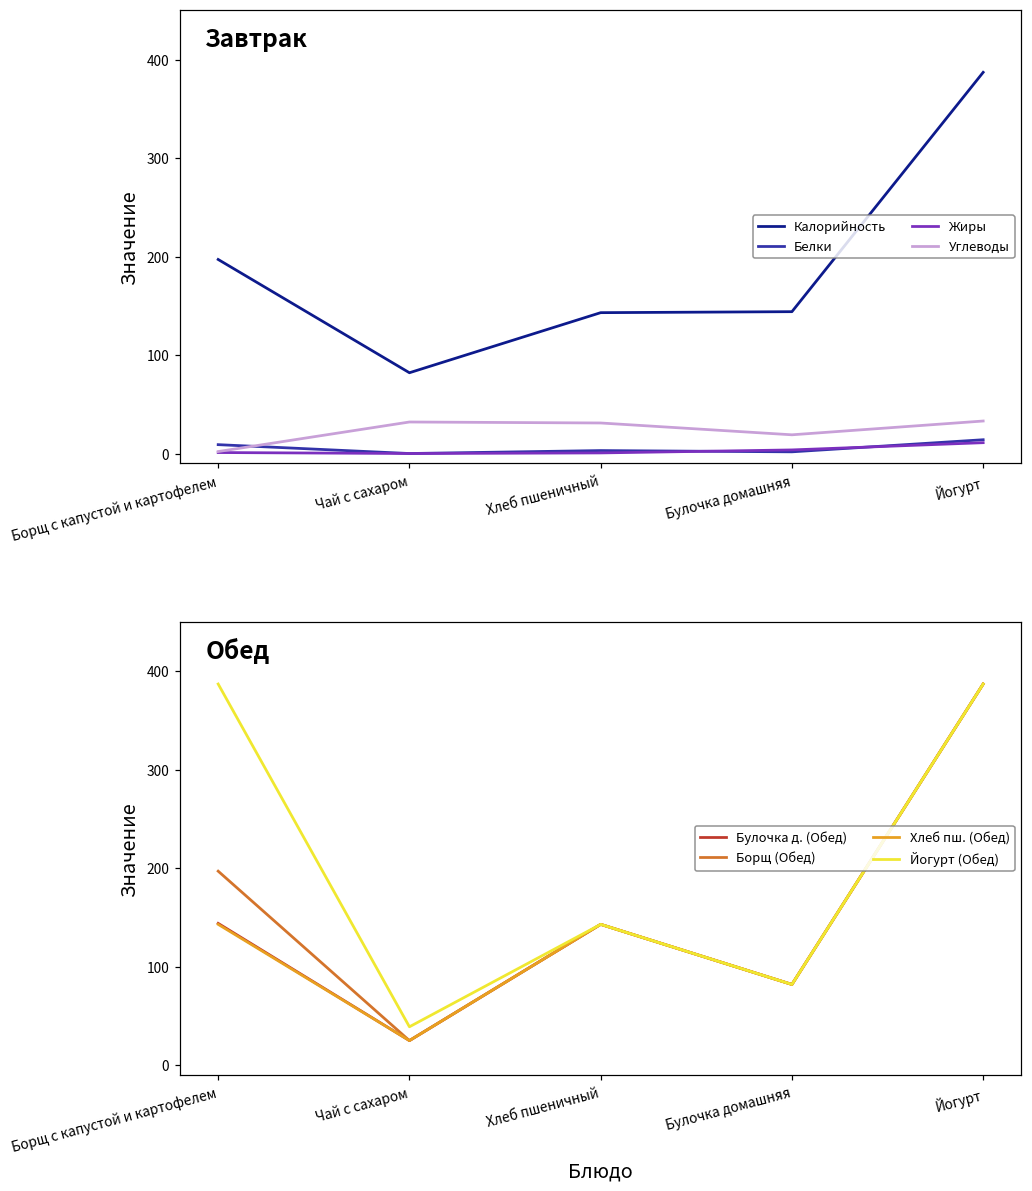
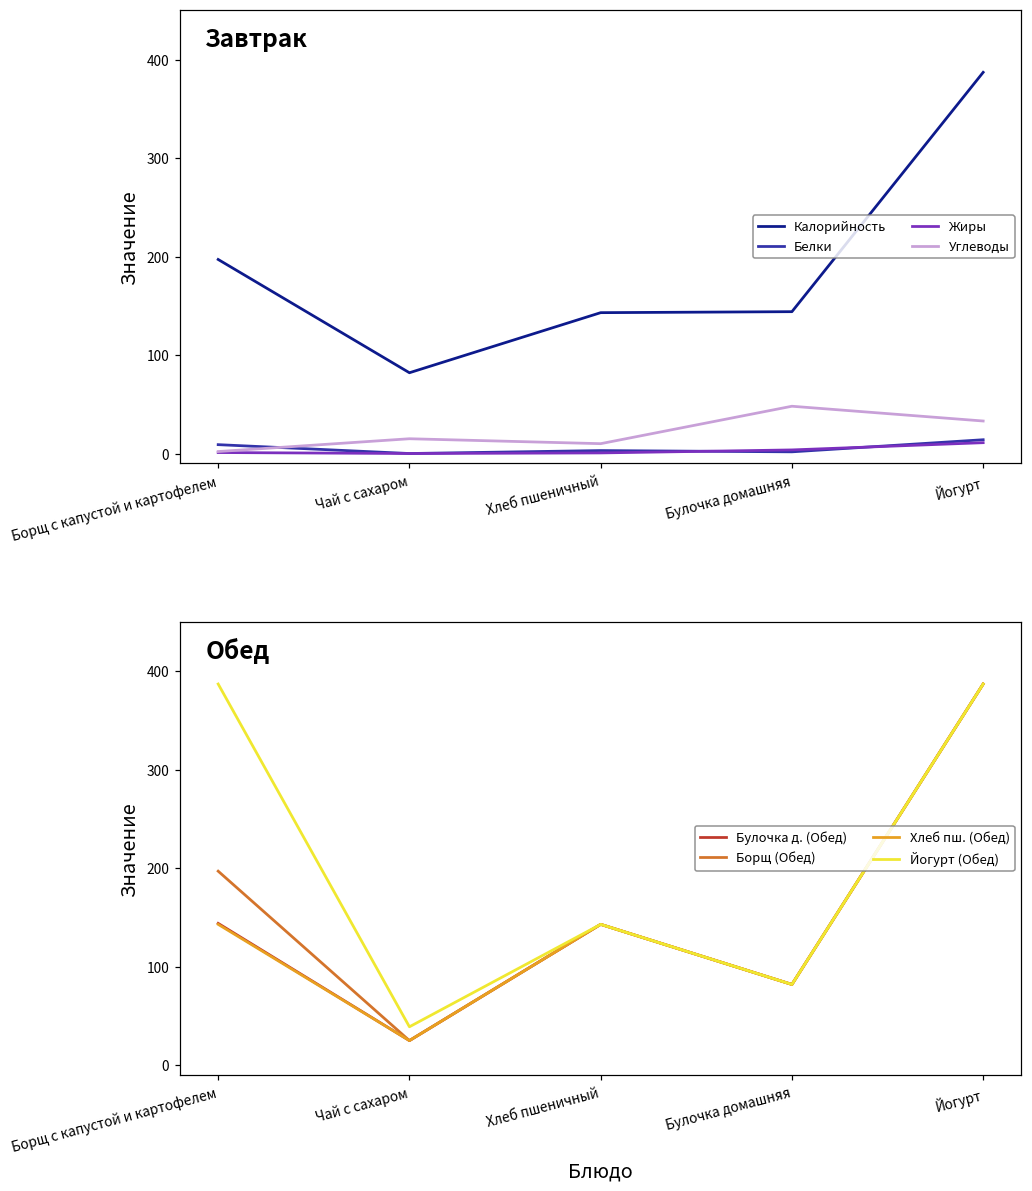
Завтрак, Углеводы, Чай с сахаром: 30 -> 20
Завтрак, Углеводы, Хлеб пшеничный: 30 -> 10
Завтрак, Углеводы, Булочка домашняя: 20 -> 50
